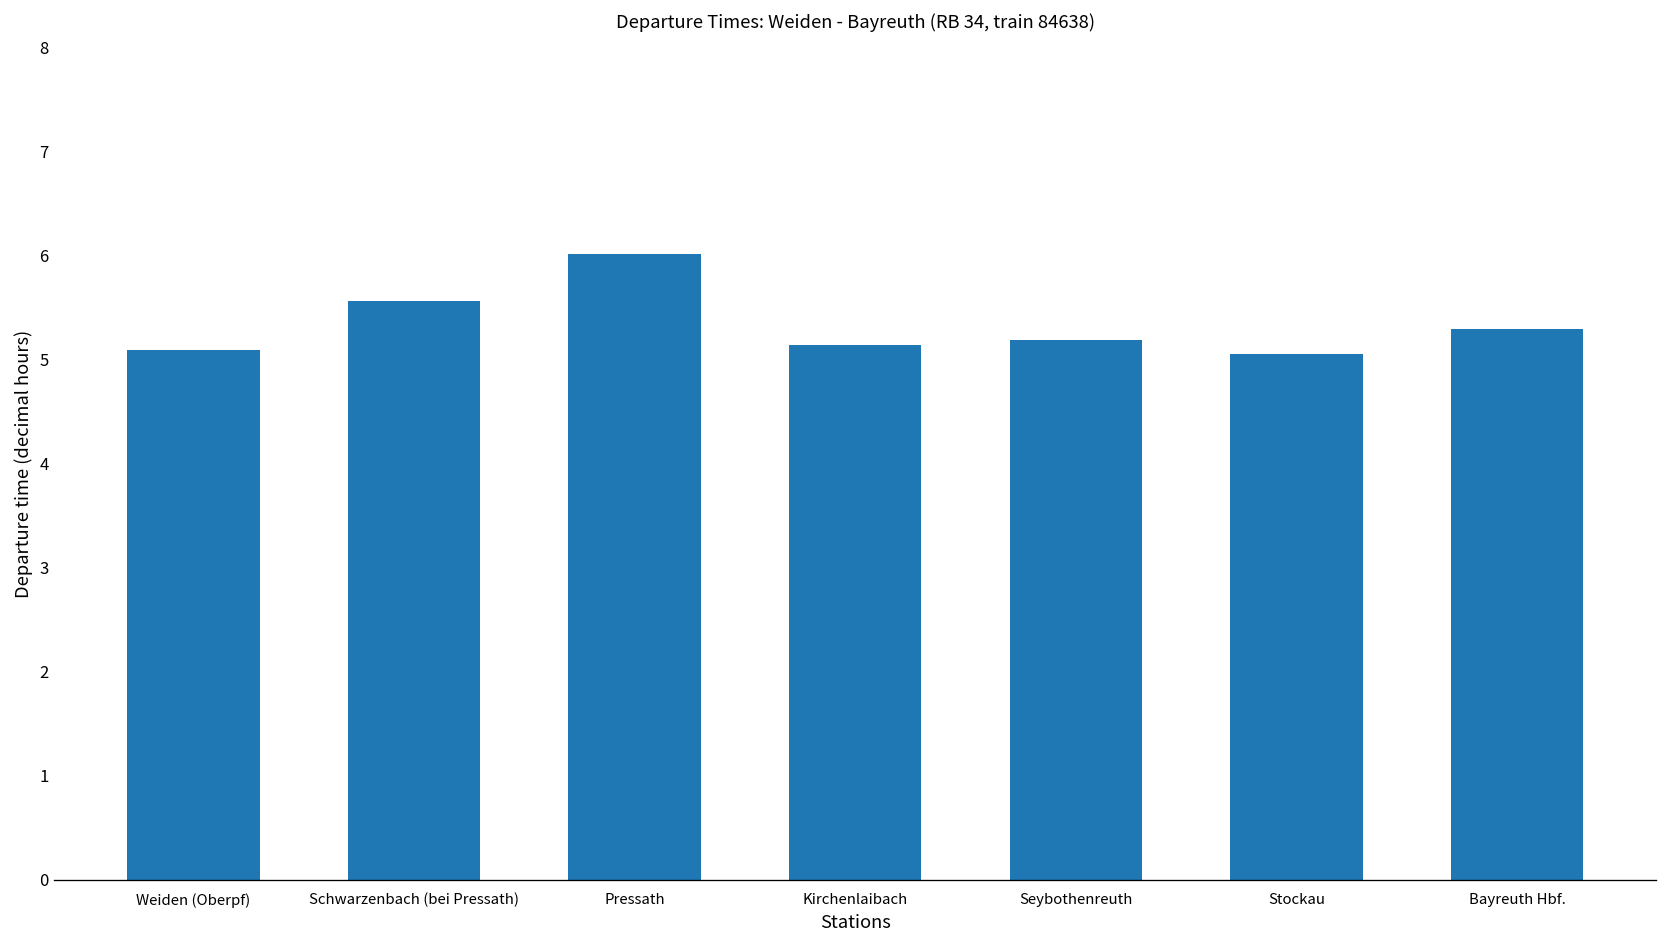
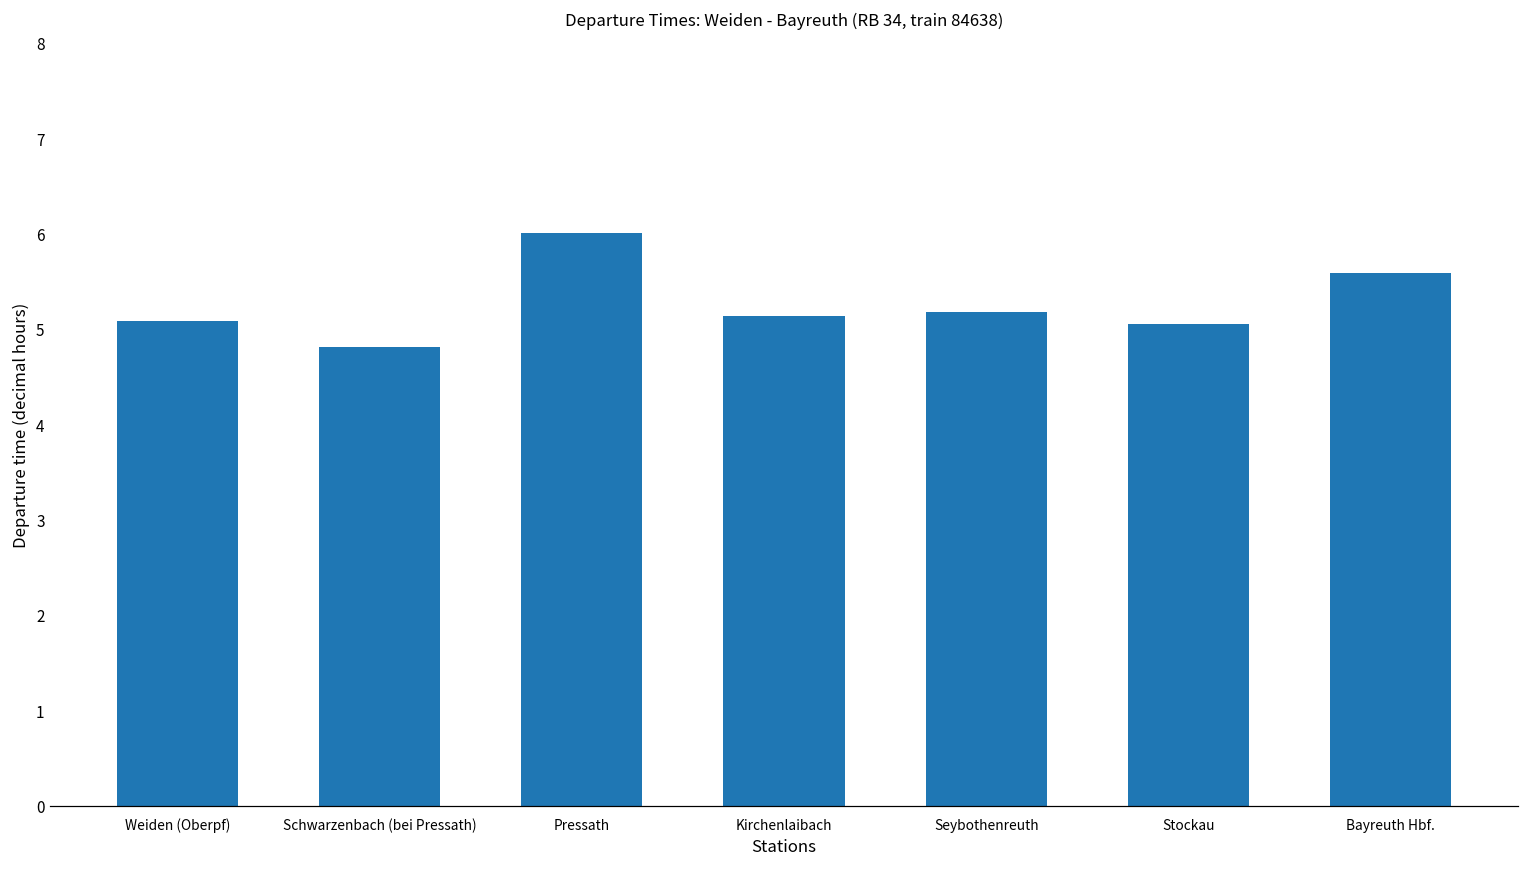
Schwarzenbach (bei Pressath): 5.6 -> 4.8
Bayreuth Hbf.: 5.3 -> 5.6
